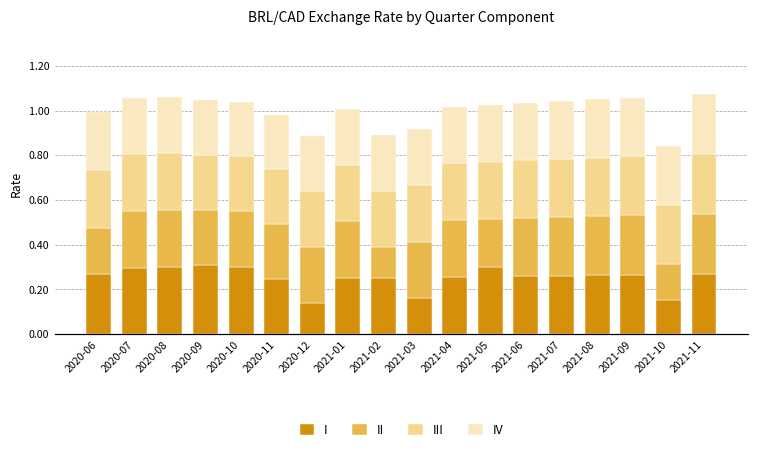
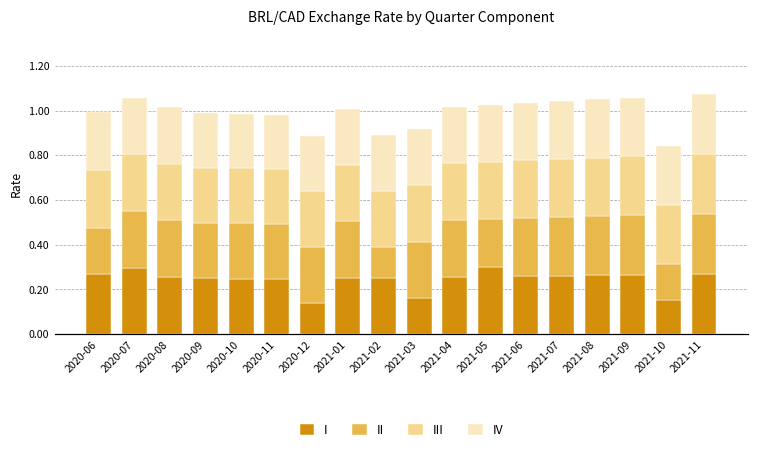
I, 2020-08: 0.30 -> 0.26
I, 2020-09: 0.31 -> 0.25
I, 2020-10: 0.30 -> 0.25
